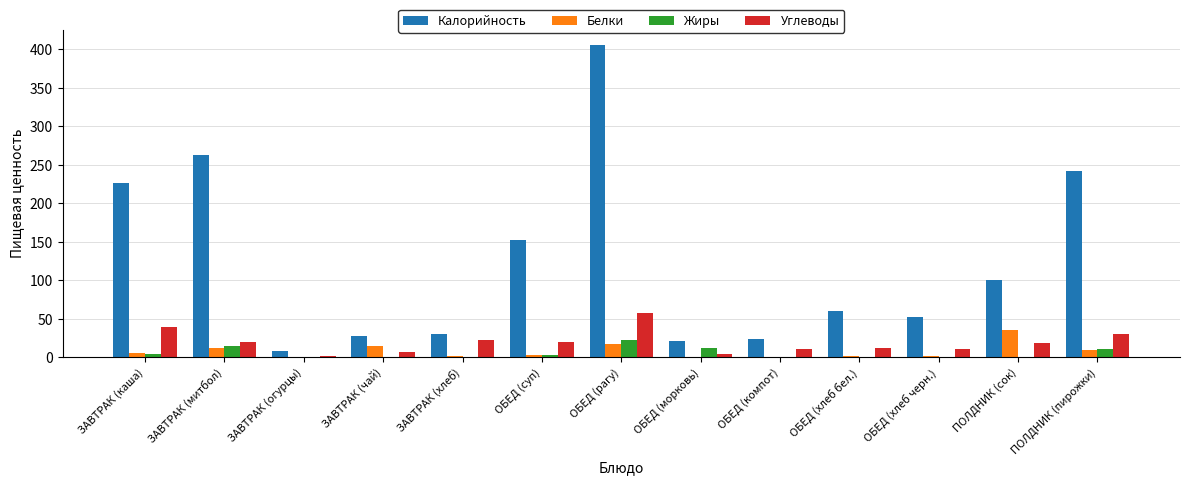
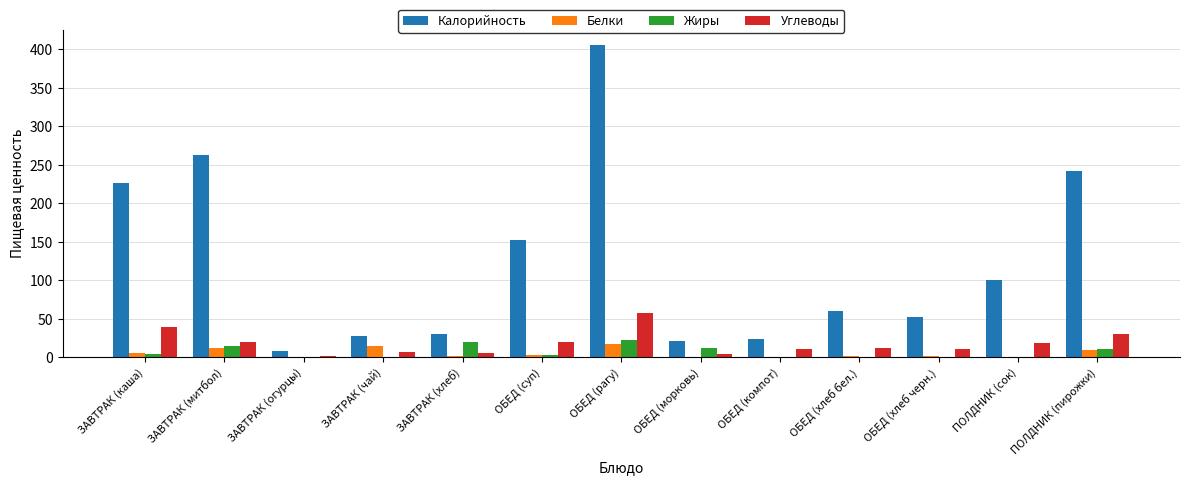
Жиры, ЗАВТРАК (хлеб): 0 -> 20
Углеводы, ЗАВТРАК (хлеб): 20 -> 10
Белки, ПОЛДНИК (сок): 40 -> 0
